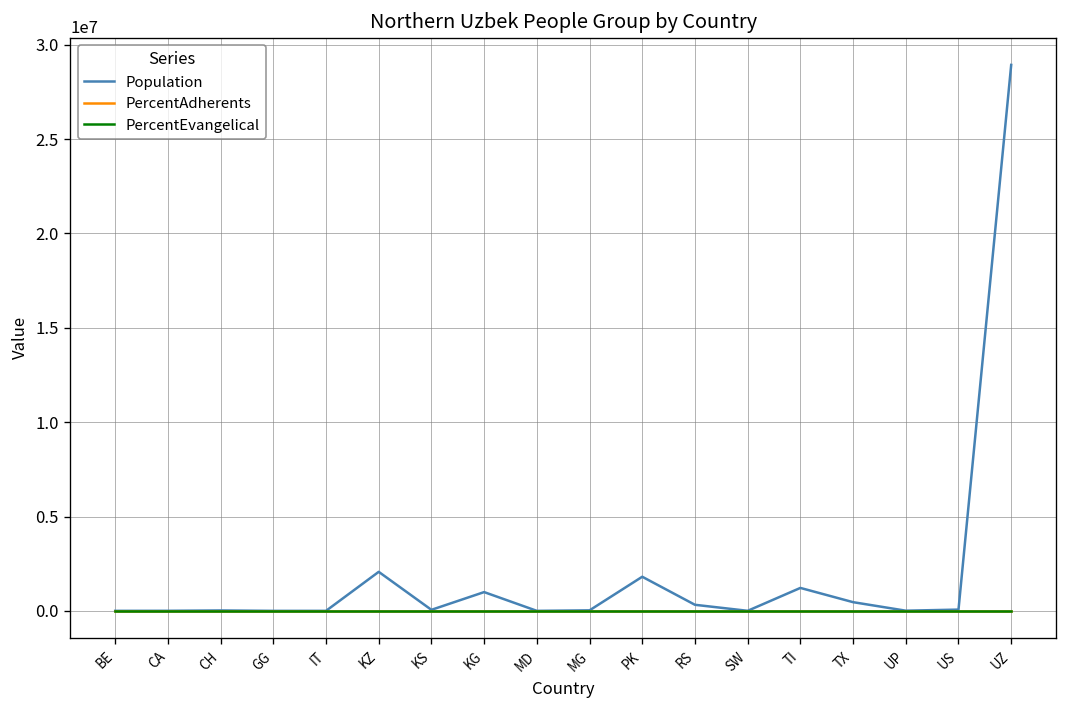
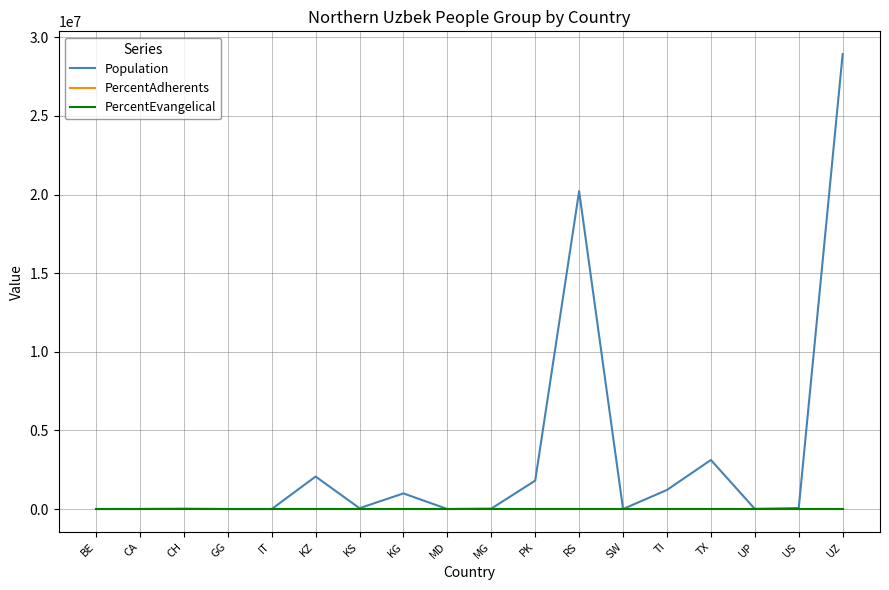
Population, RS: 300000 -> 20200000
Population, TX: 500000 -> 3100000
